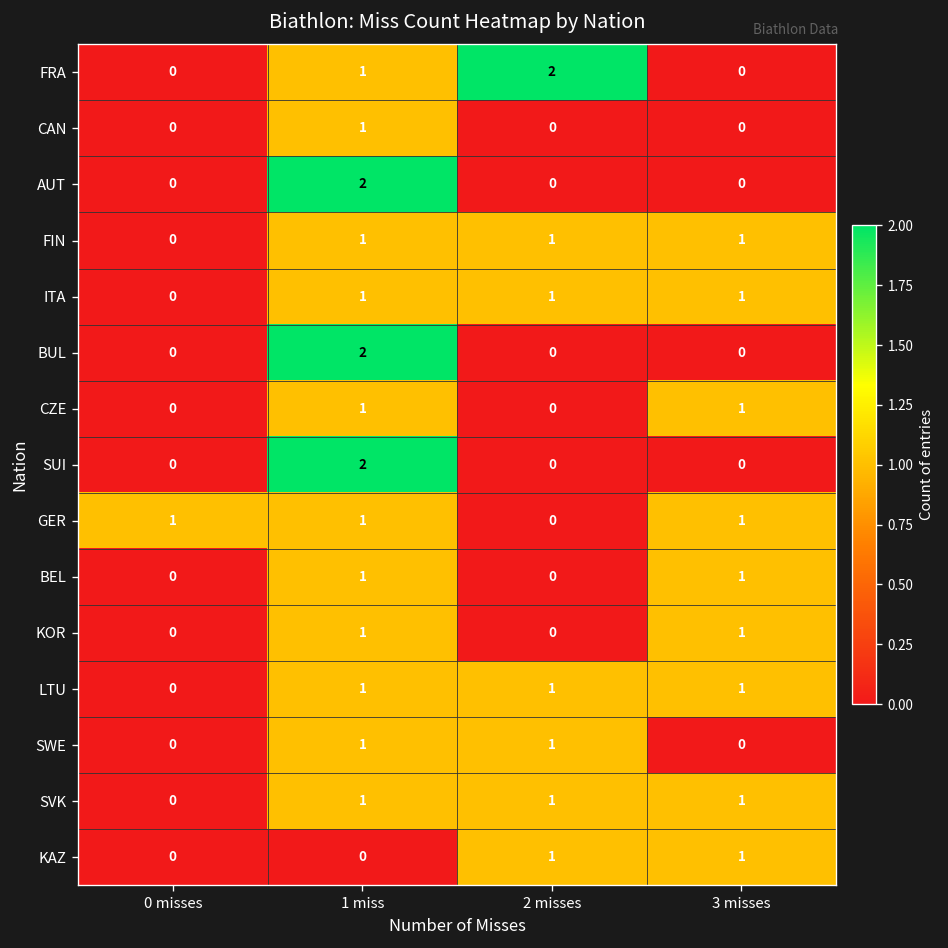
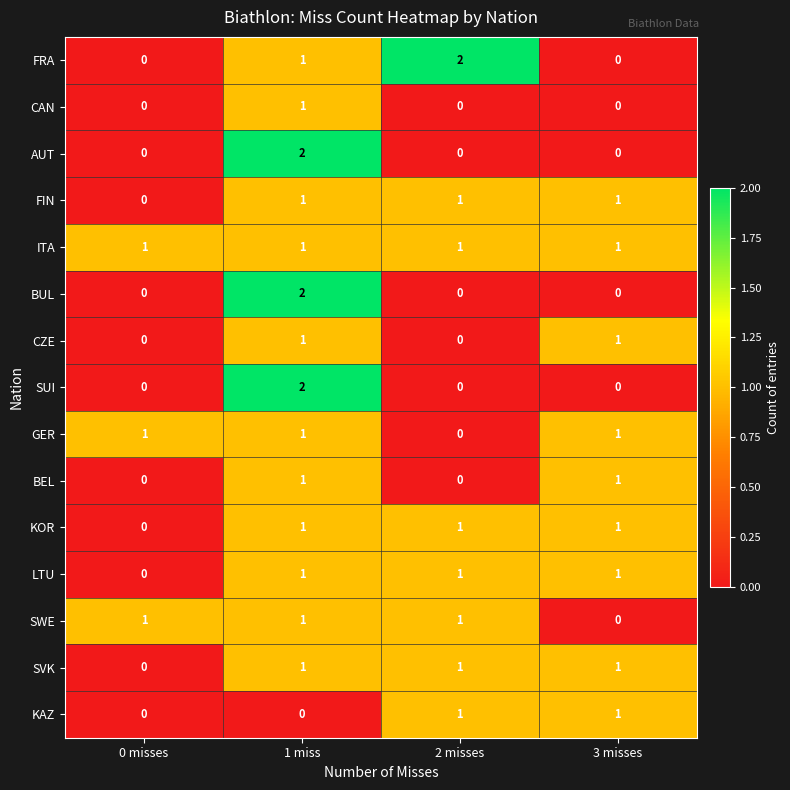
ITA, 0 misses: 0 -> 1
KOR, 2 misses: 0 -> 1
SWE, 0 misses: 0 -> 1
